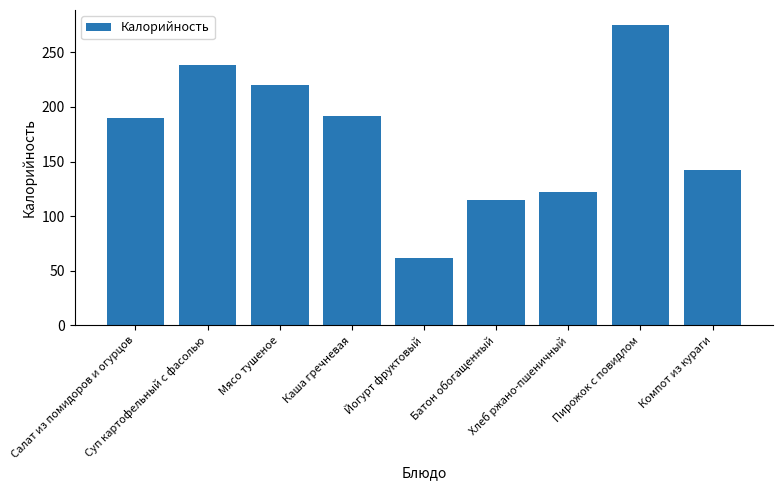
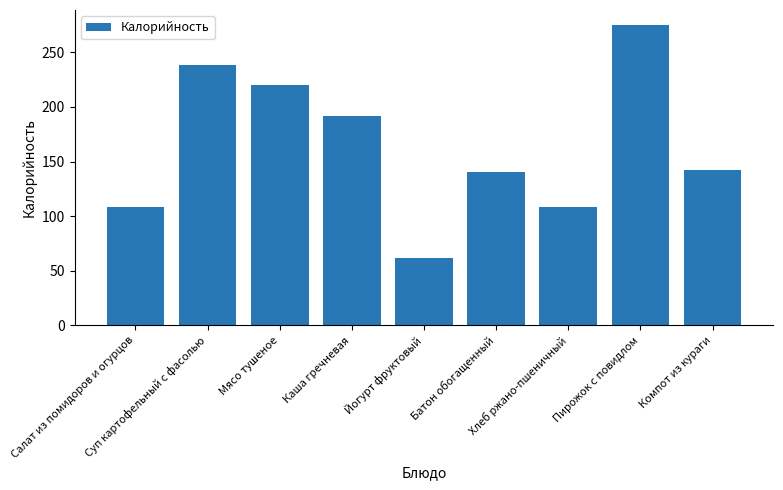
Салат из помидоров и огурцов: 190 -> 108
Батон обогащенный: 115 -> 140
Хлеб ржано-пшеничный: 122 -> 108
